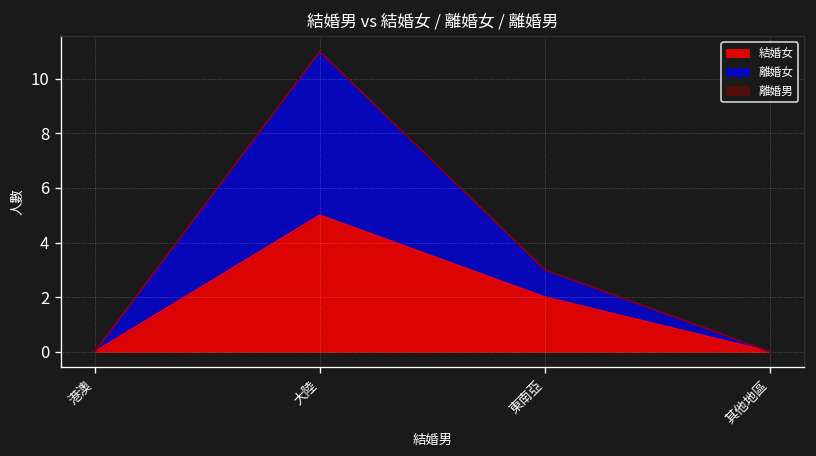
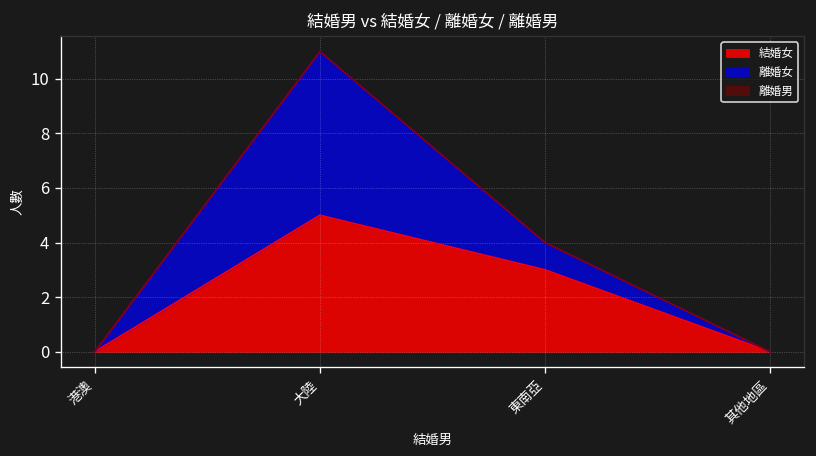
結婚女, 東南亞: 2 -> 3
